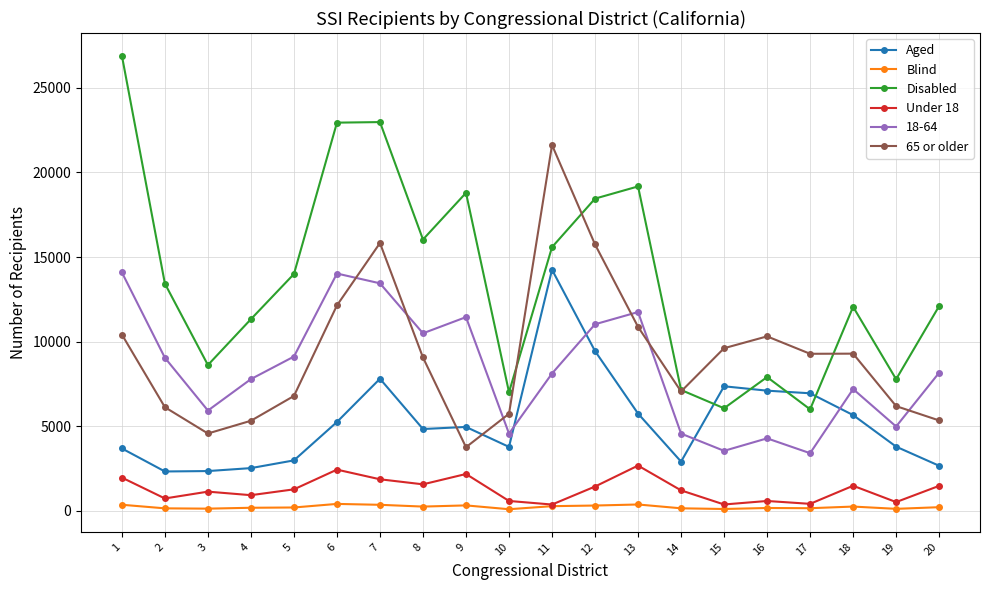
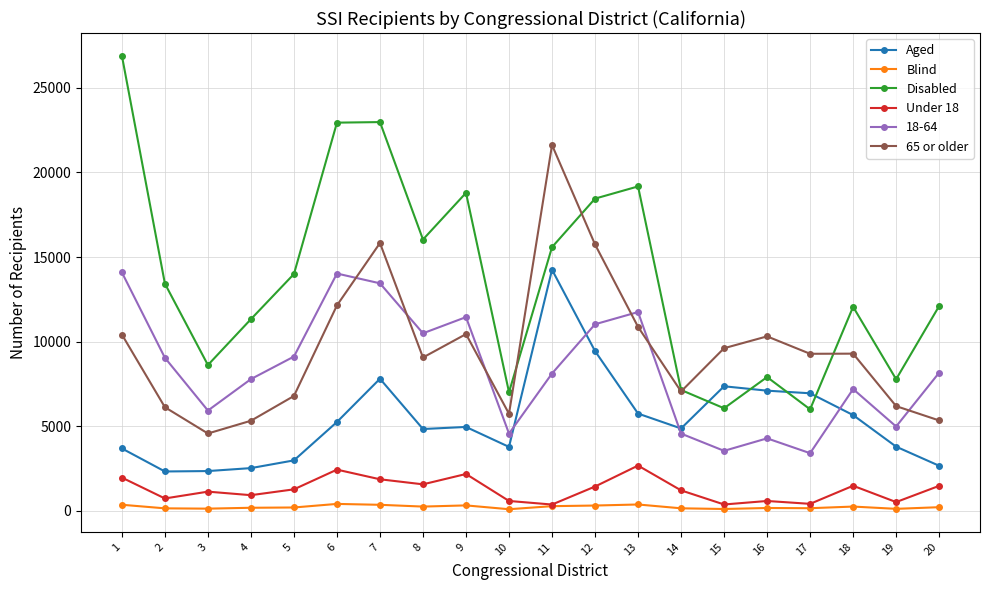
65 or older, 9: 3800 -> 10400
Aged, 14: 2900 -> 4900
